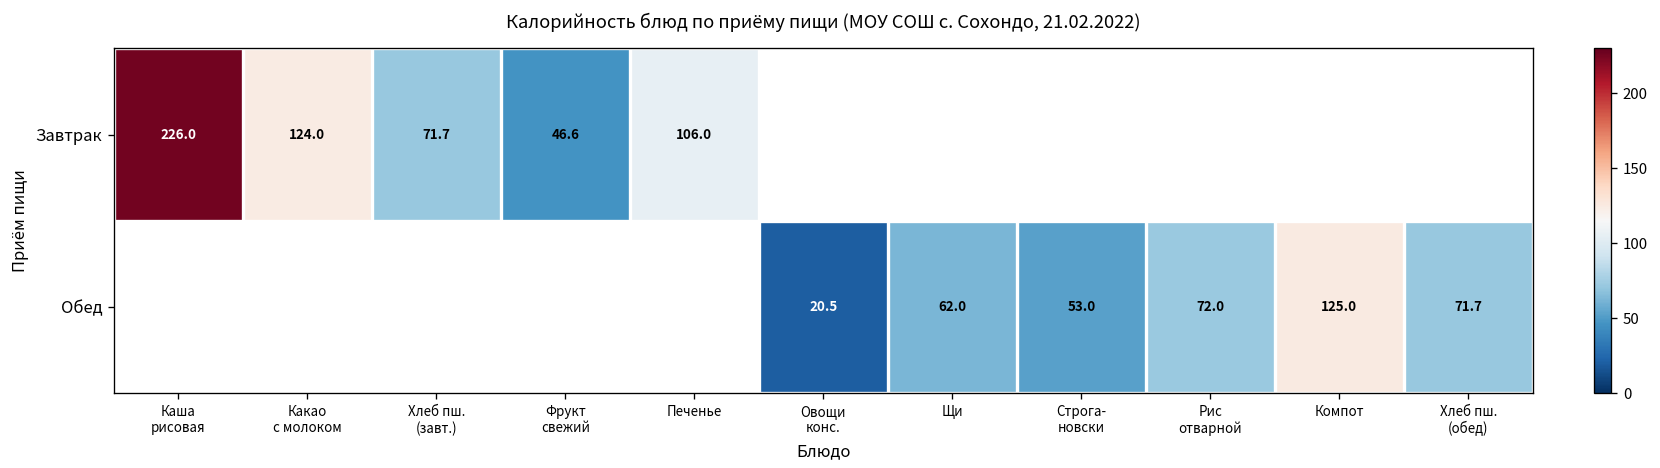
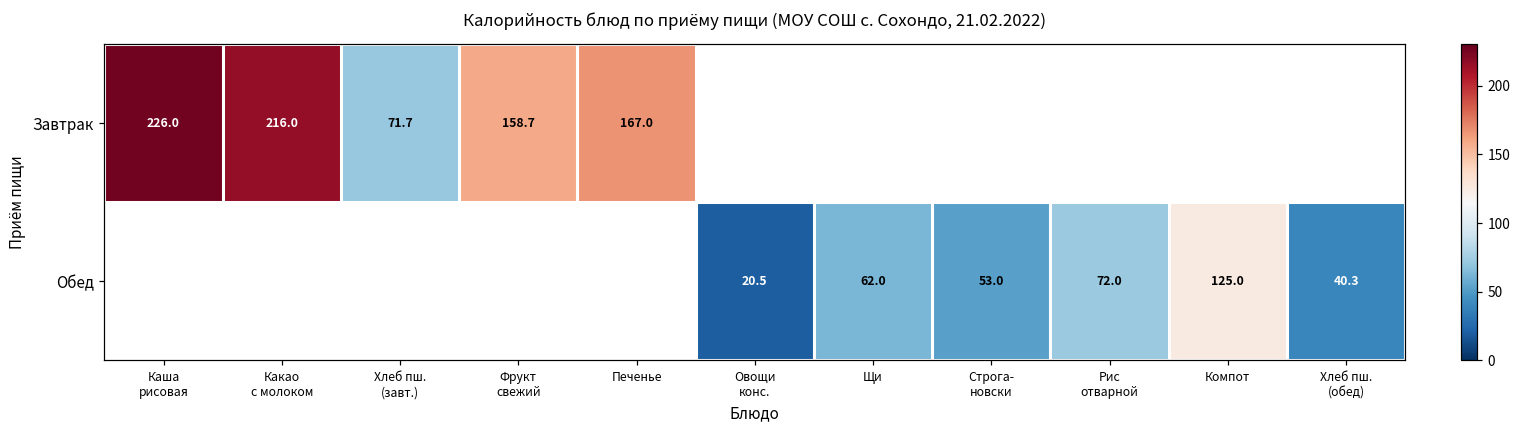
Завтрак, Какао с молоком: 124.0 -> 216.0
Завтрак, Фрукт свежий: 46.6 -> 158.7
Завтрак, Печенье: 106.0 -> 167.0
Обед, Хлеб пш. (обед): 71.7 -> 40.3
